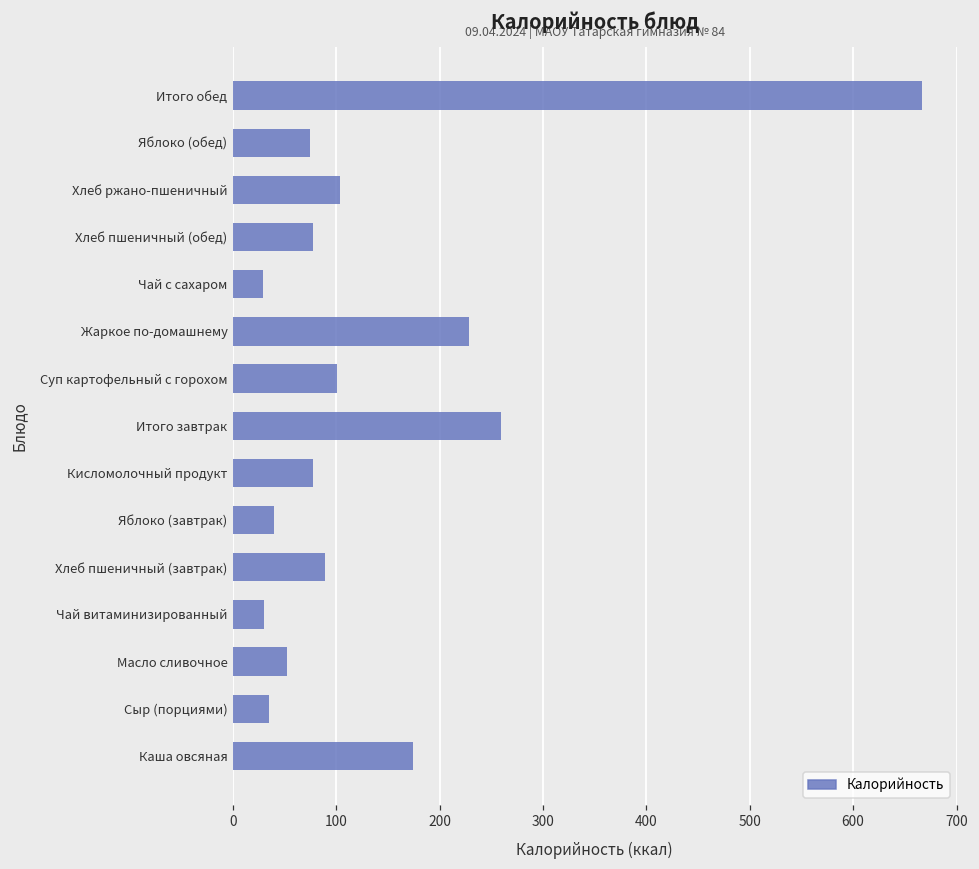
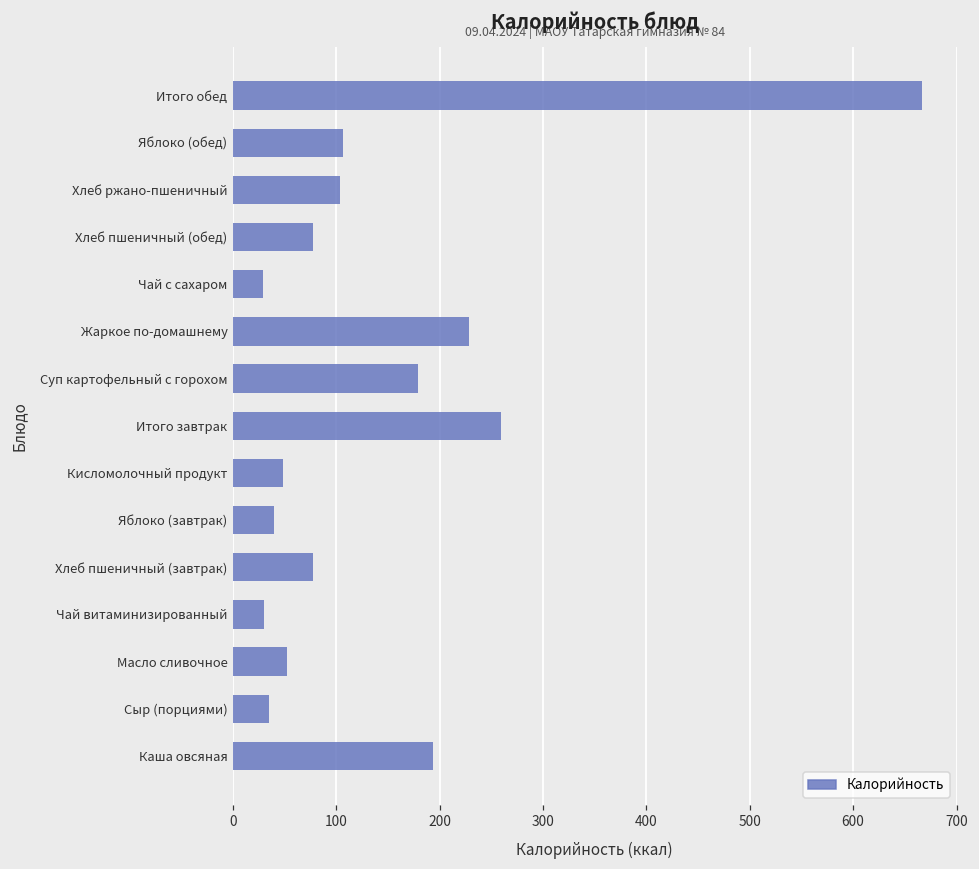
Яблоко (обед): 70 -> 110
Суп картофельный с горохом: 100 -> 180
Кисломолочный продукт: 80 -> 50
Хлеб пшеничный (завтрак): 90 -> 80
Каша овсяная: 170 -> 190
